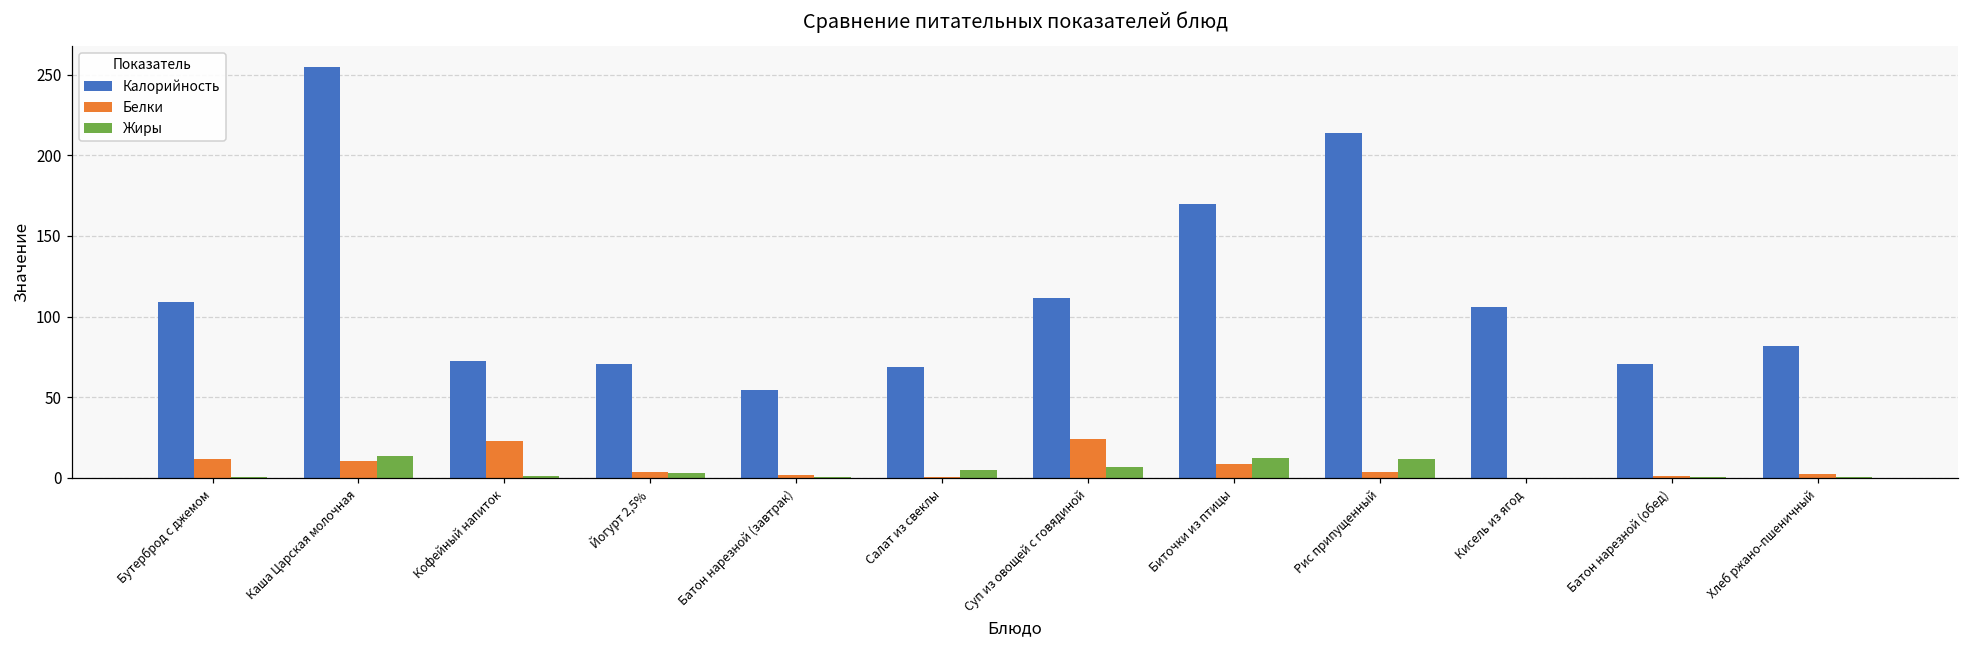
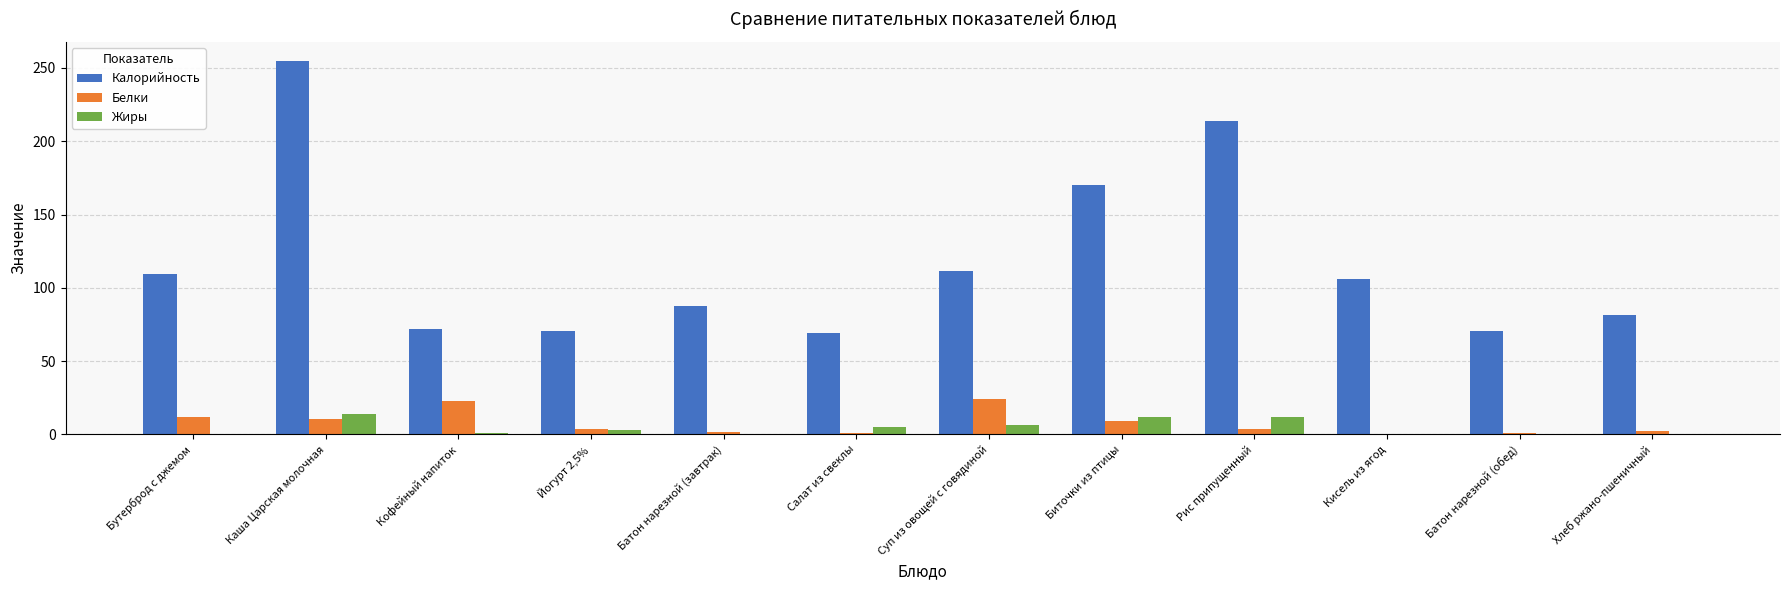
Калорийность, Батон нарезной (завтрак): 55 -> 88
